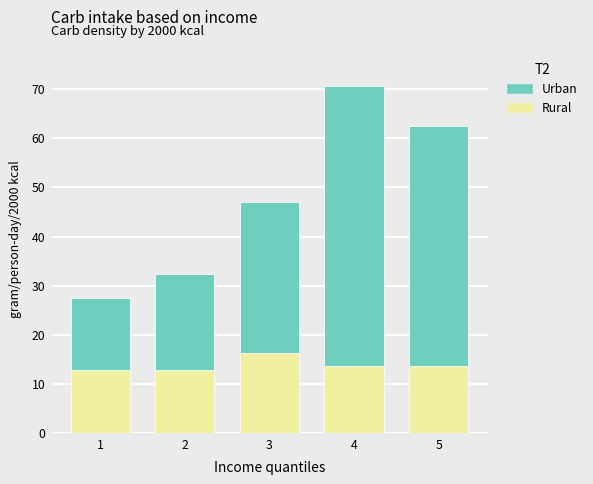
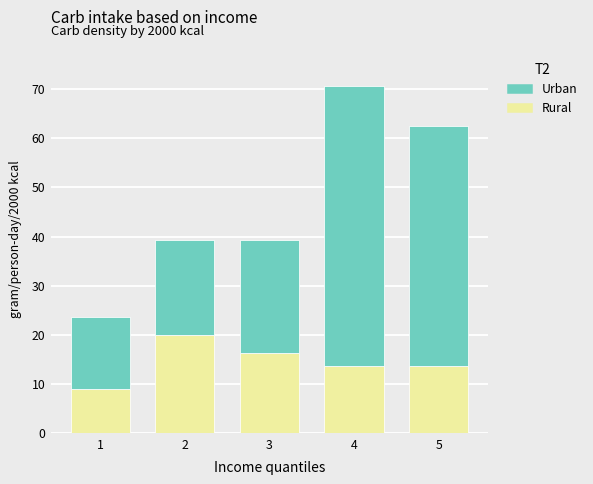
Rural, 1: 13 -> 9
Rural, 2: 13 -> 20
Urban, 3: 31 -> 23
